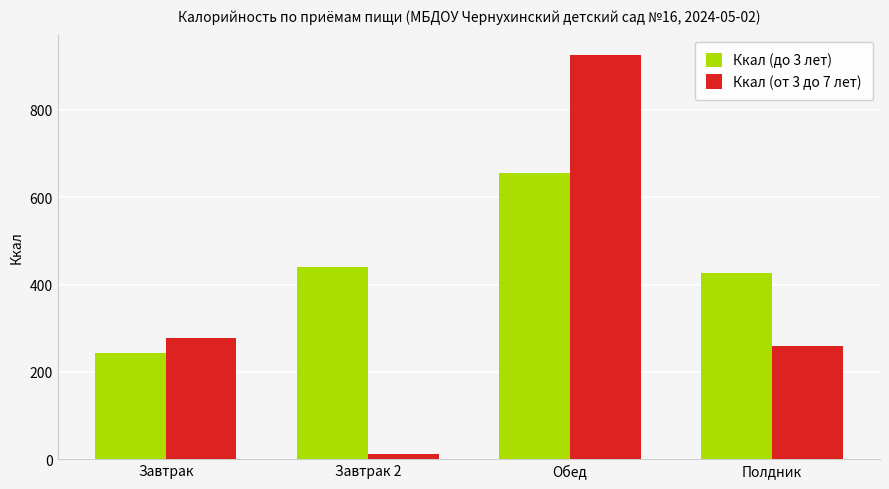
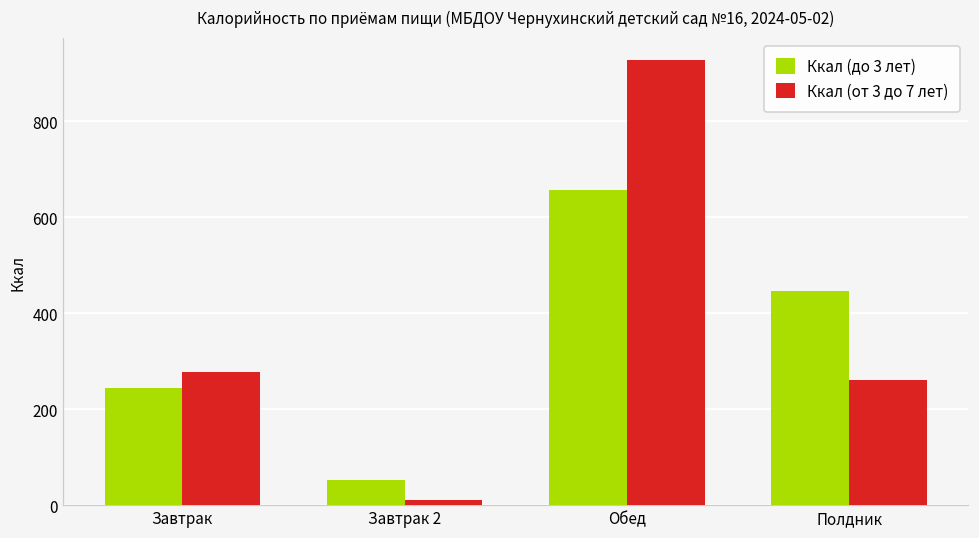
Ккал (до 3 лет), Завтрак 2: 440 -> 50
Ккал (до 3 лет), Полдник: 430 -> 450
